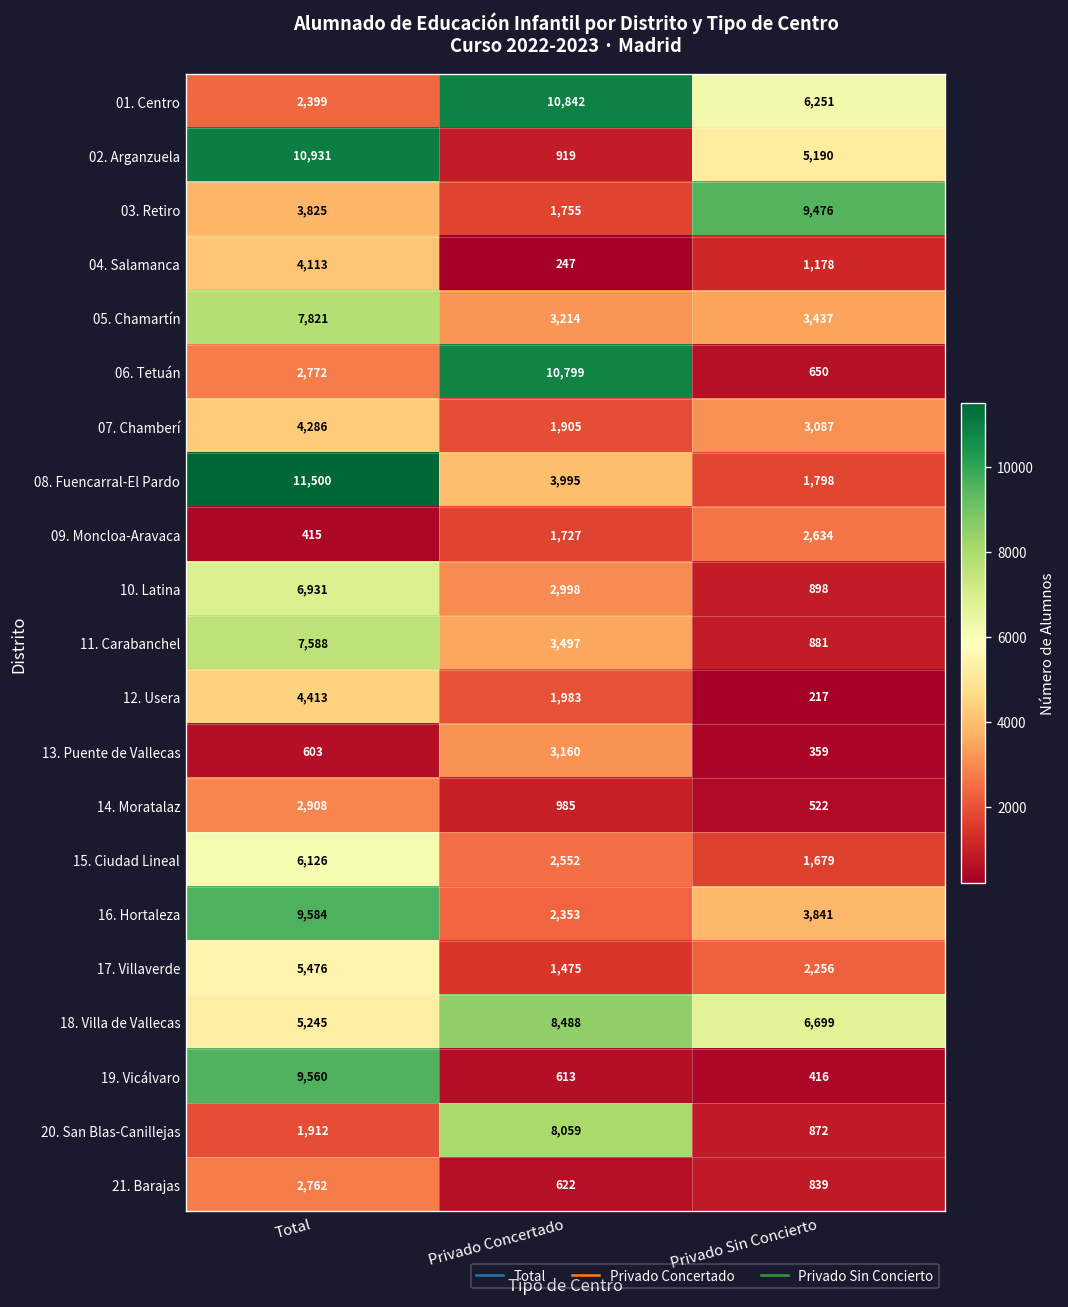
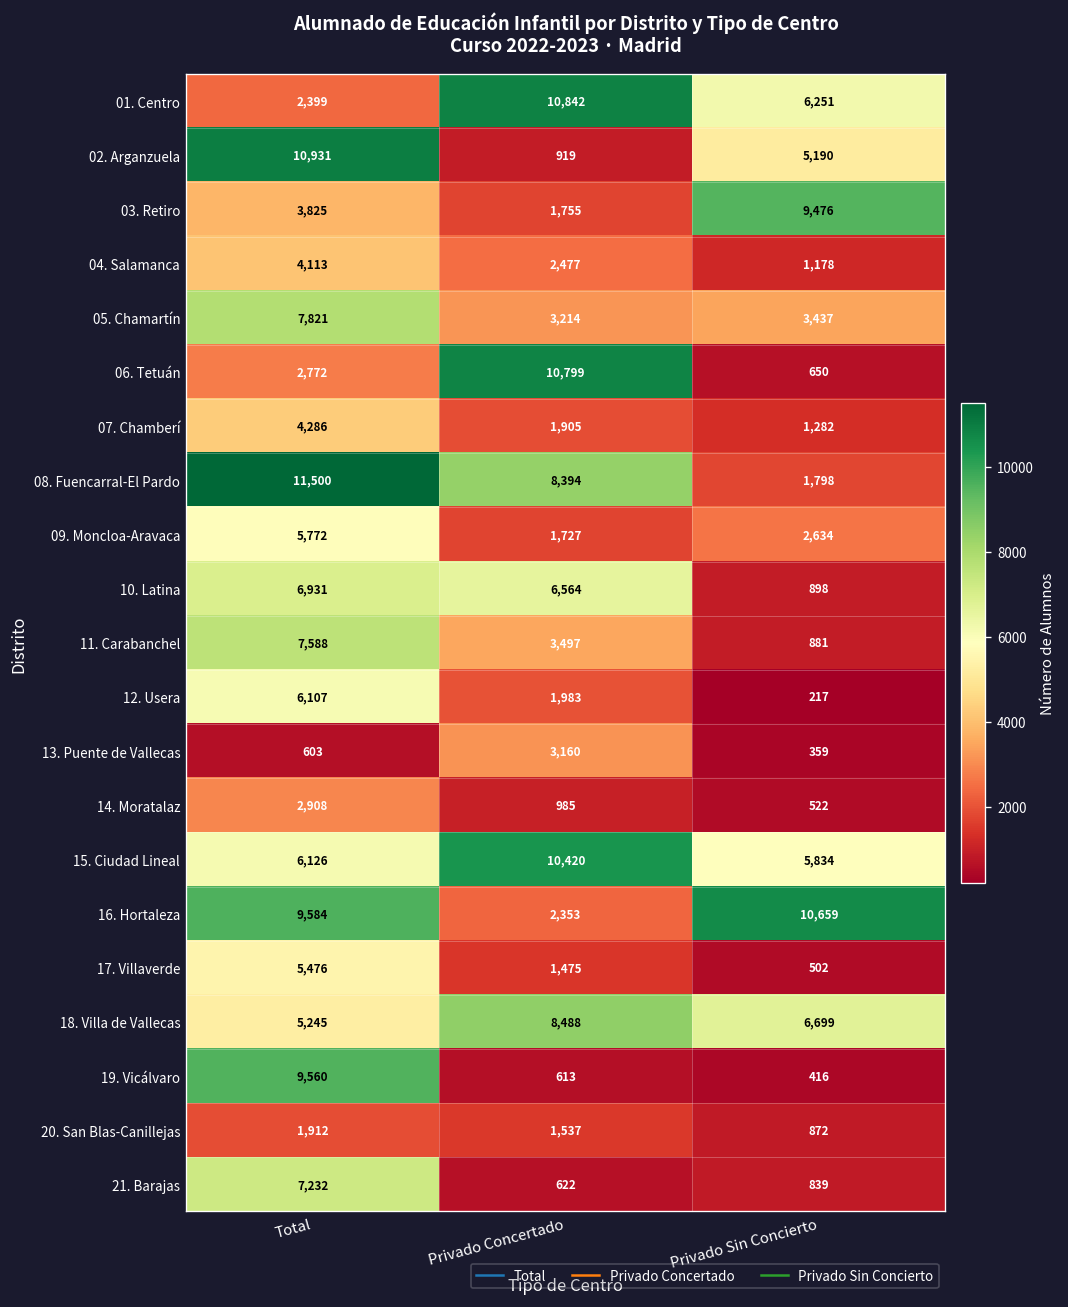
04. Salamanca, Privado Concertado: 247 -> 2,477
07. Chamberí, Privado Sin Concierto: 3,087 -> 1,282
08. Fuencarral-El Pardo, Privado Concertado: 3,995 -> 8,394
09. Moncloa-Aravaca, Total: 415 -> 5,772
10. Latina, Privado Concertado: 2,998 -> 6,564
12. Usera, Total: 4,413 -> 6,107
15. Ciudad Lineal, Privado Concertado: 2,552 -> 10,420
15. Ciudad Lineal, Privado Sin Concierto: 1,679 -> 5,834
16. Hortaleza, Privado Sin Concierto: 3,841 -> 10,659
17. Villaverde, Privado Sin Concierto: 2,256 -> 502
20. San Blas-Canillejas, Privado Concertado: 8,059 -> 1,537
21. Barajas, Total: 2,762 -> 7,232
